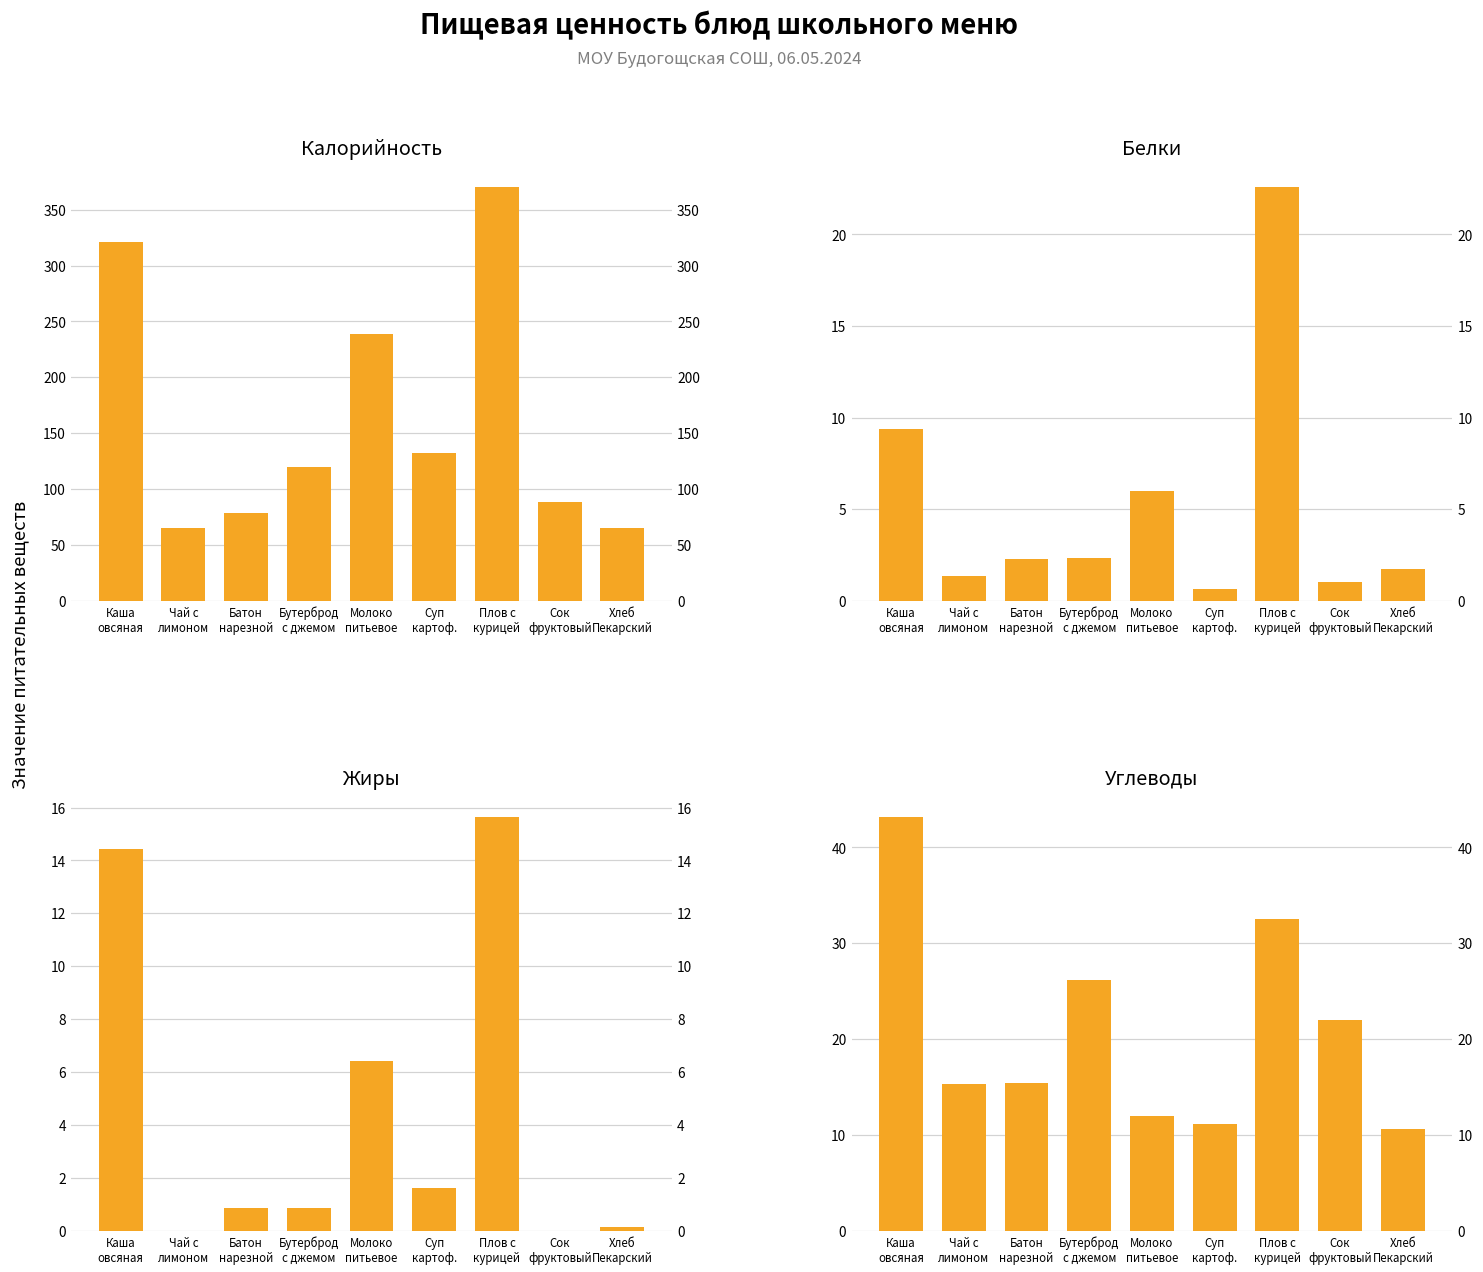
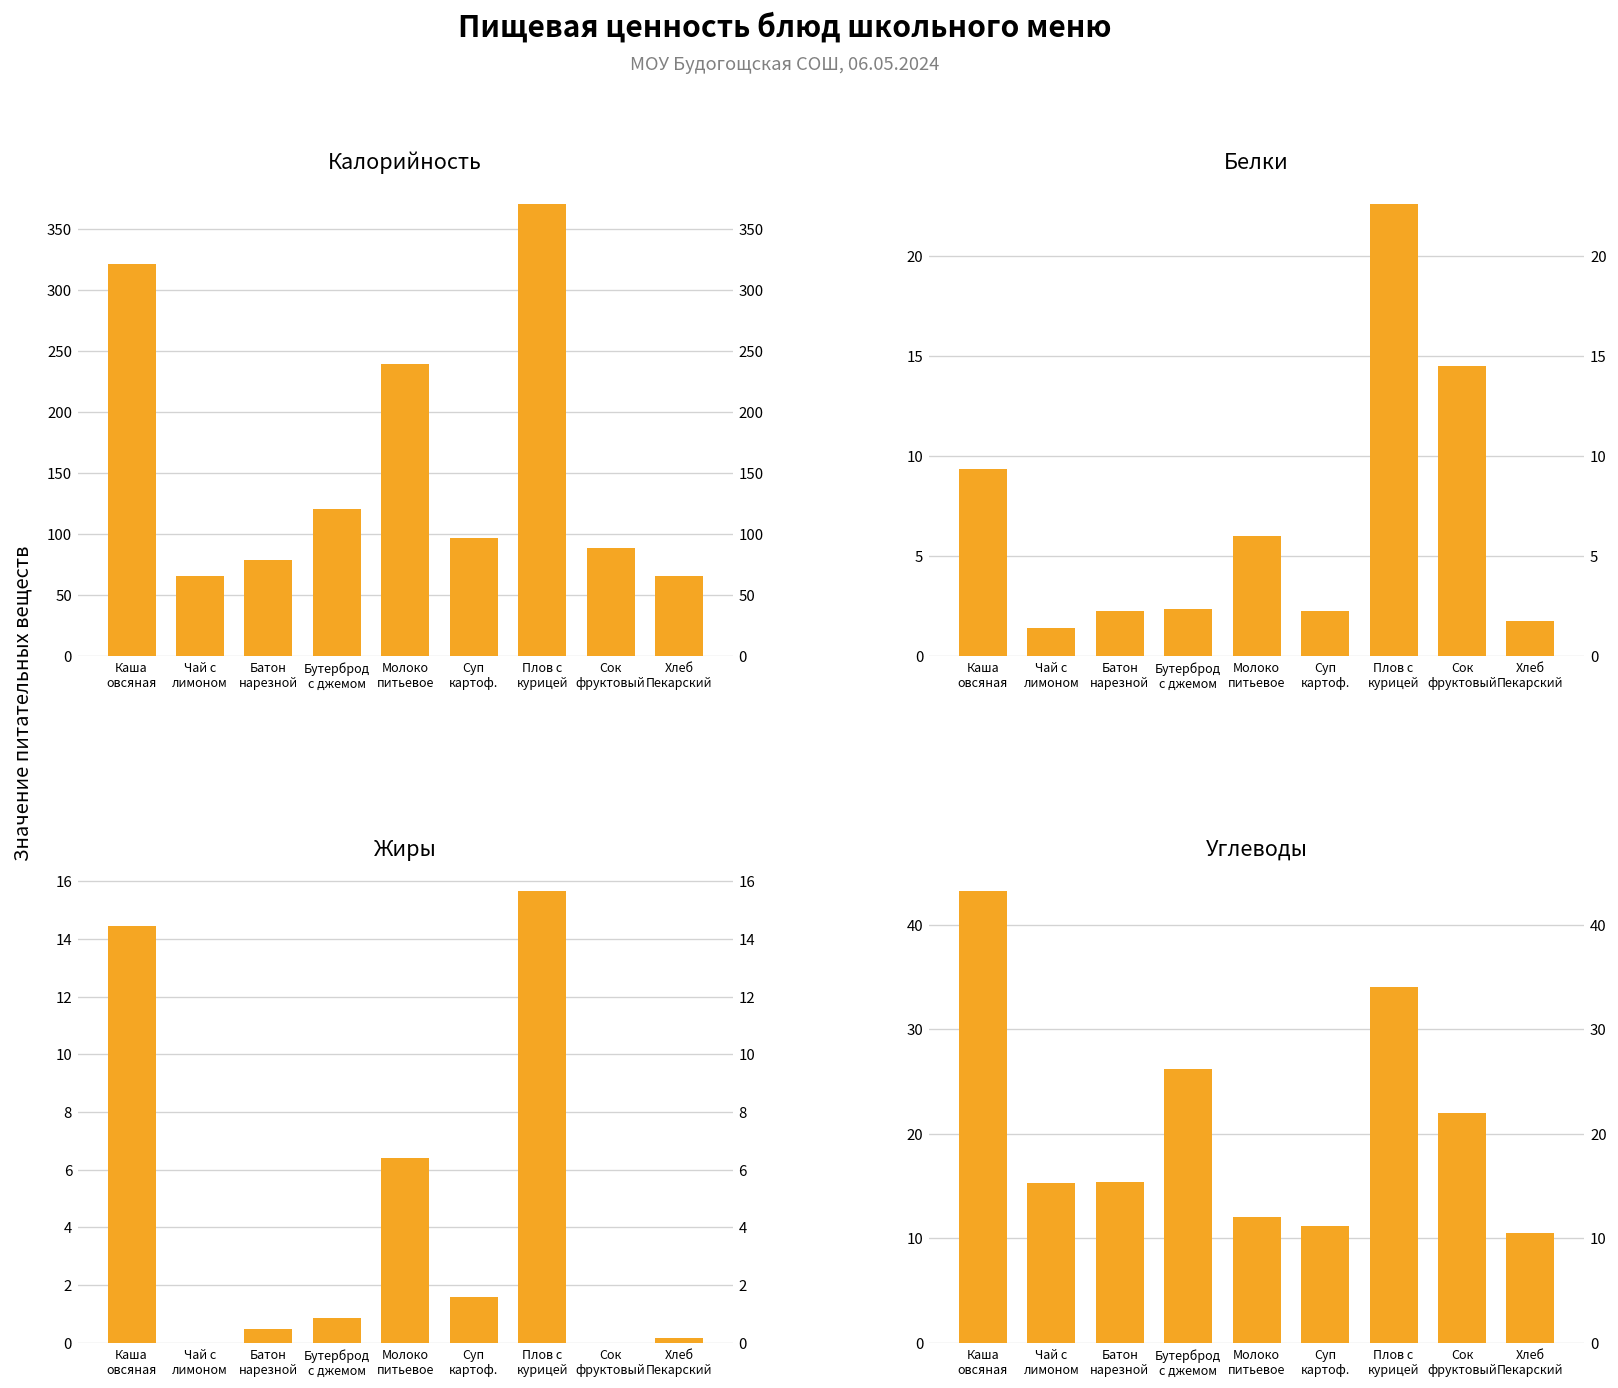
Калорийность, Суп картоф.: 132 -> 97
Белки, Суп картоф.: 0.6 -> 2.2
Белки, Сок фруктовый: 1.0 -> 14.5
Жиры, Батон нарезной: 0.9 -> 0.5
Углеводы, Плов с курицей: 32 -> 34
